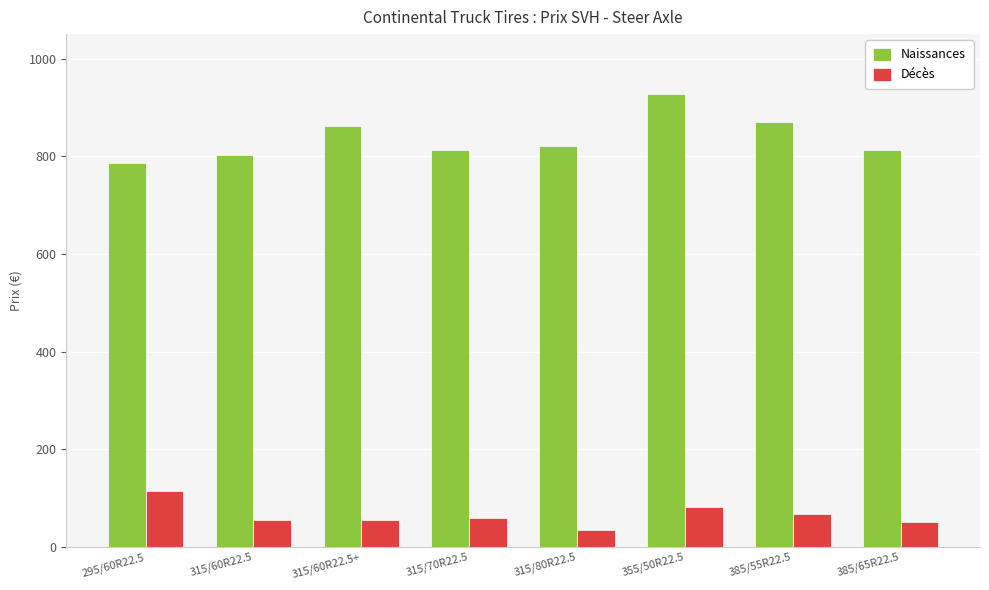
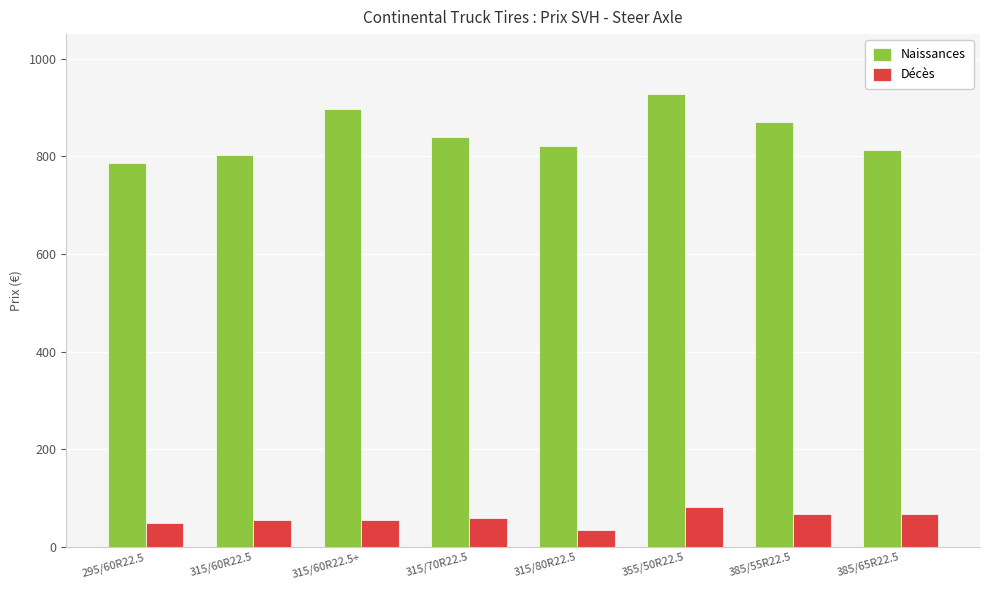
Décès, 295/60R22.5: 110 -> 50
Naissances, 315/60R22.5+: 860 -> 900
Naissances, 315/70R22.5: 810 -> 840
Décès, 385/65R22.5: 50 -> 70
